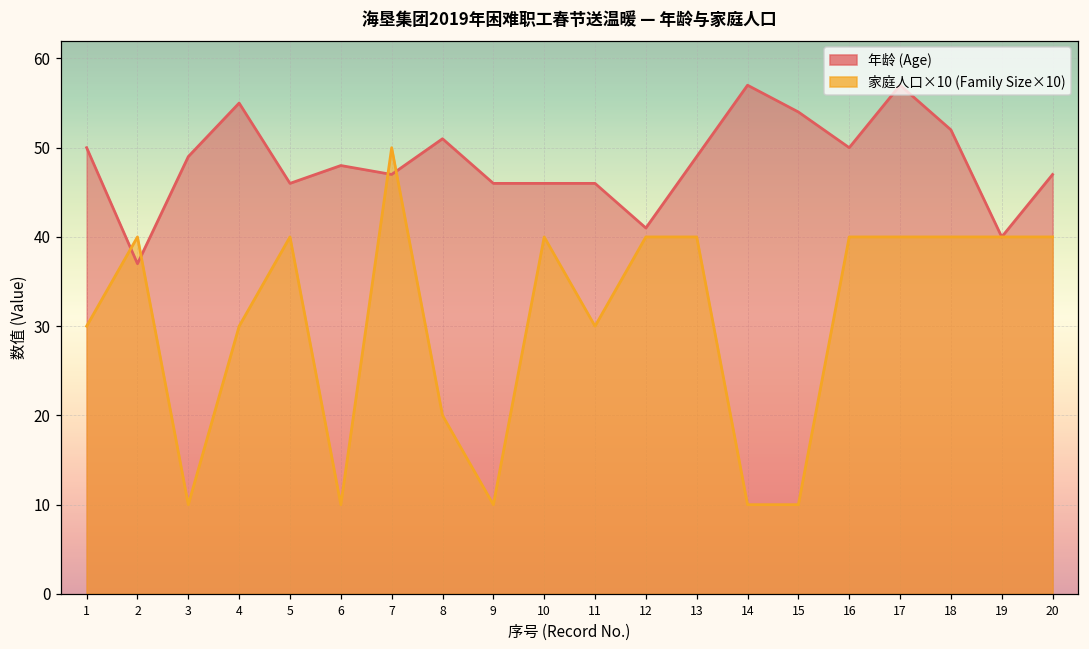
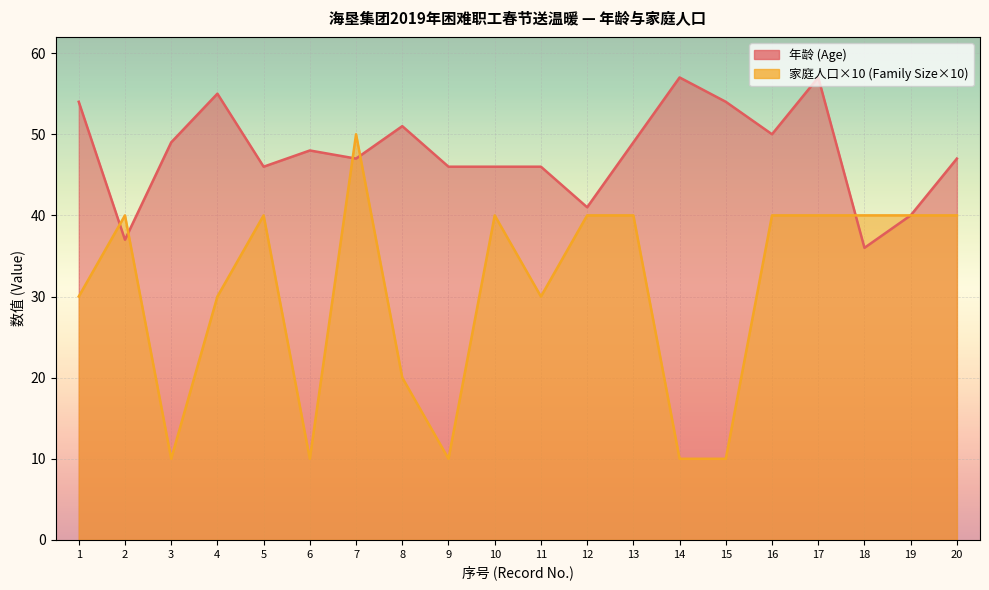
年龄 (Age), 1: 50 -> 54
年龄 (Age), 18: 52 -> 36
